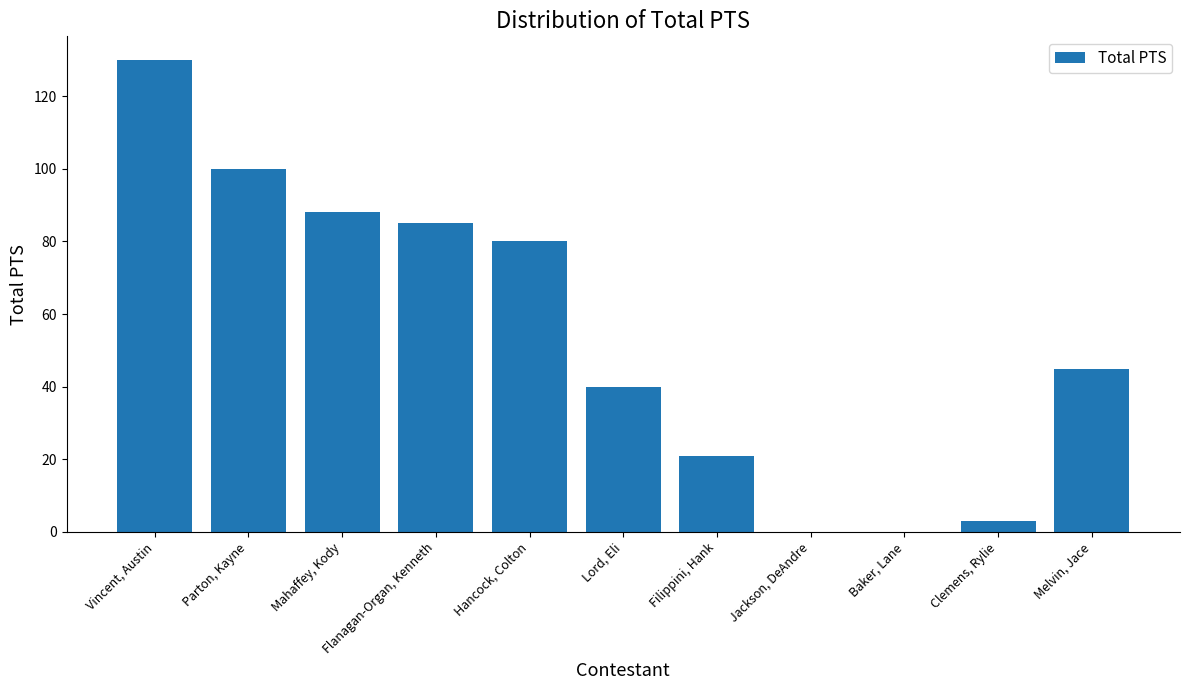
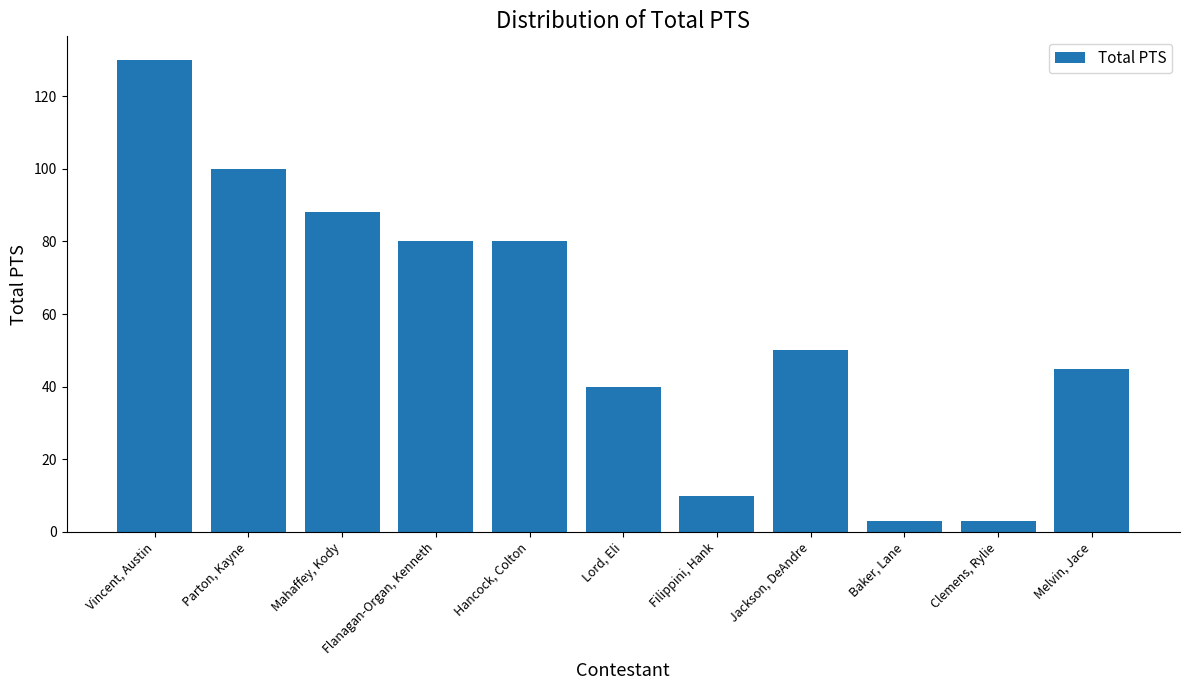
Flanagan-Organ, Kenneth: 85 -> 80
Filippini, Hank: 21 -> 10
Jackson, DeAndre: 0 -> 50
Baker, Lane: 0 -> 3
